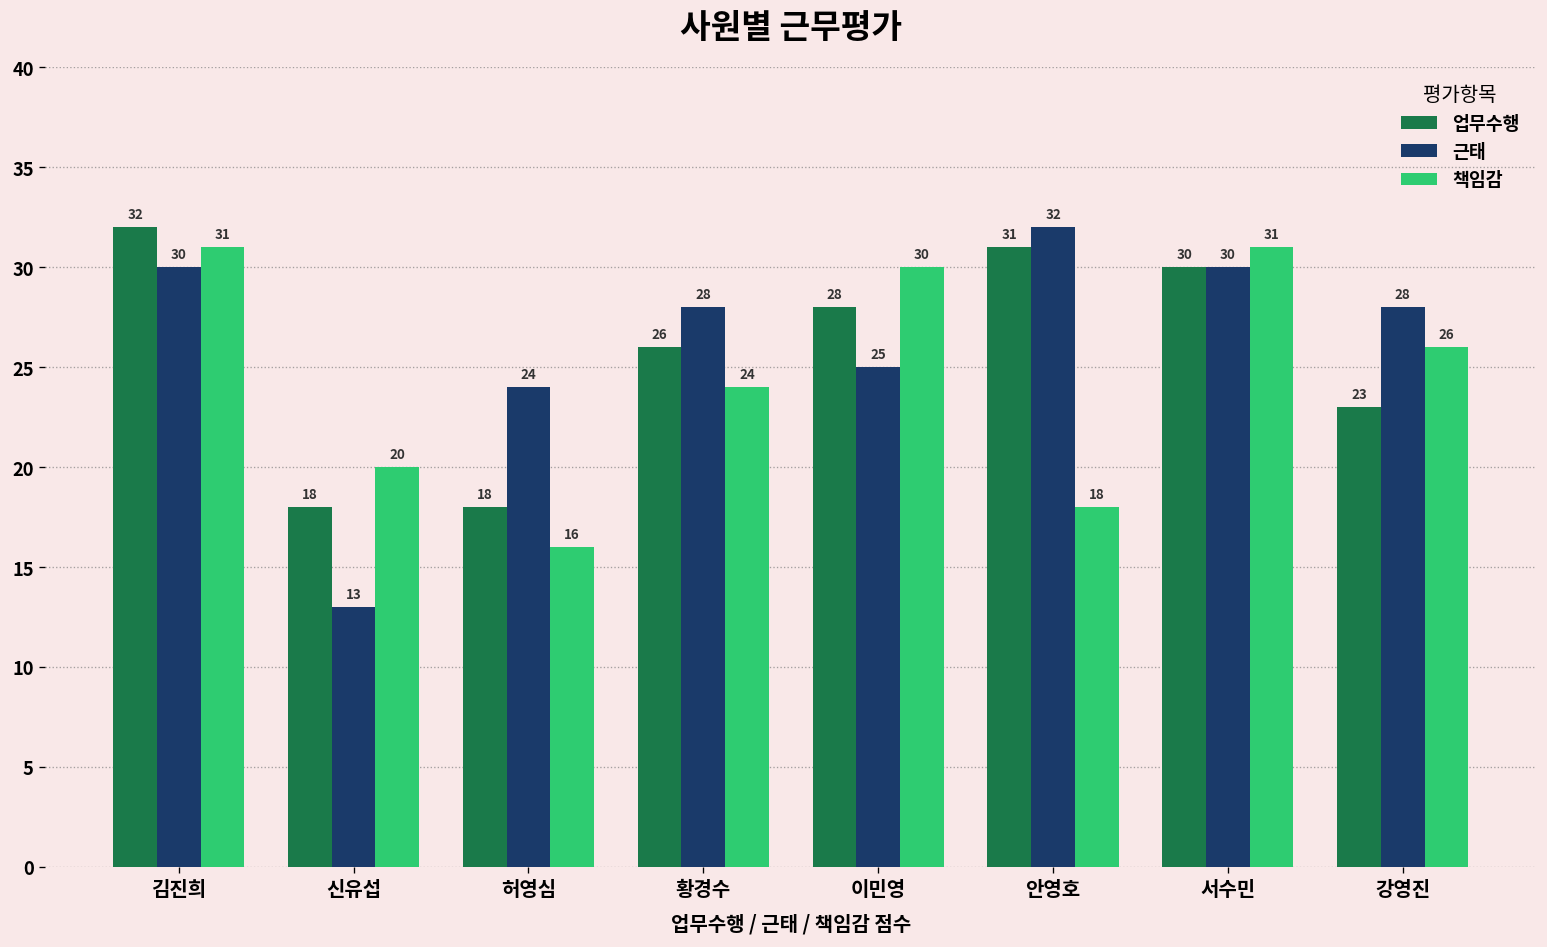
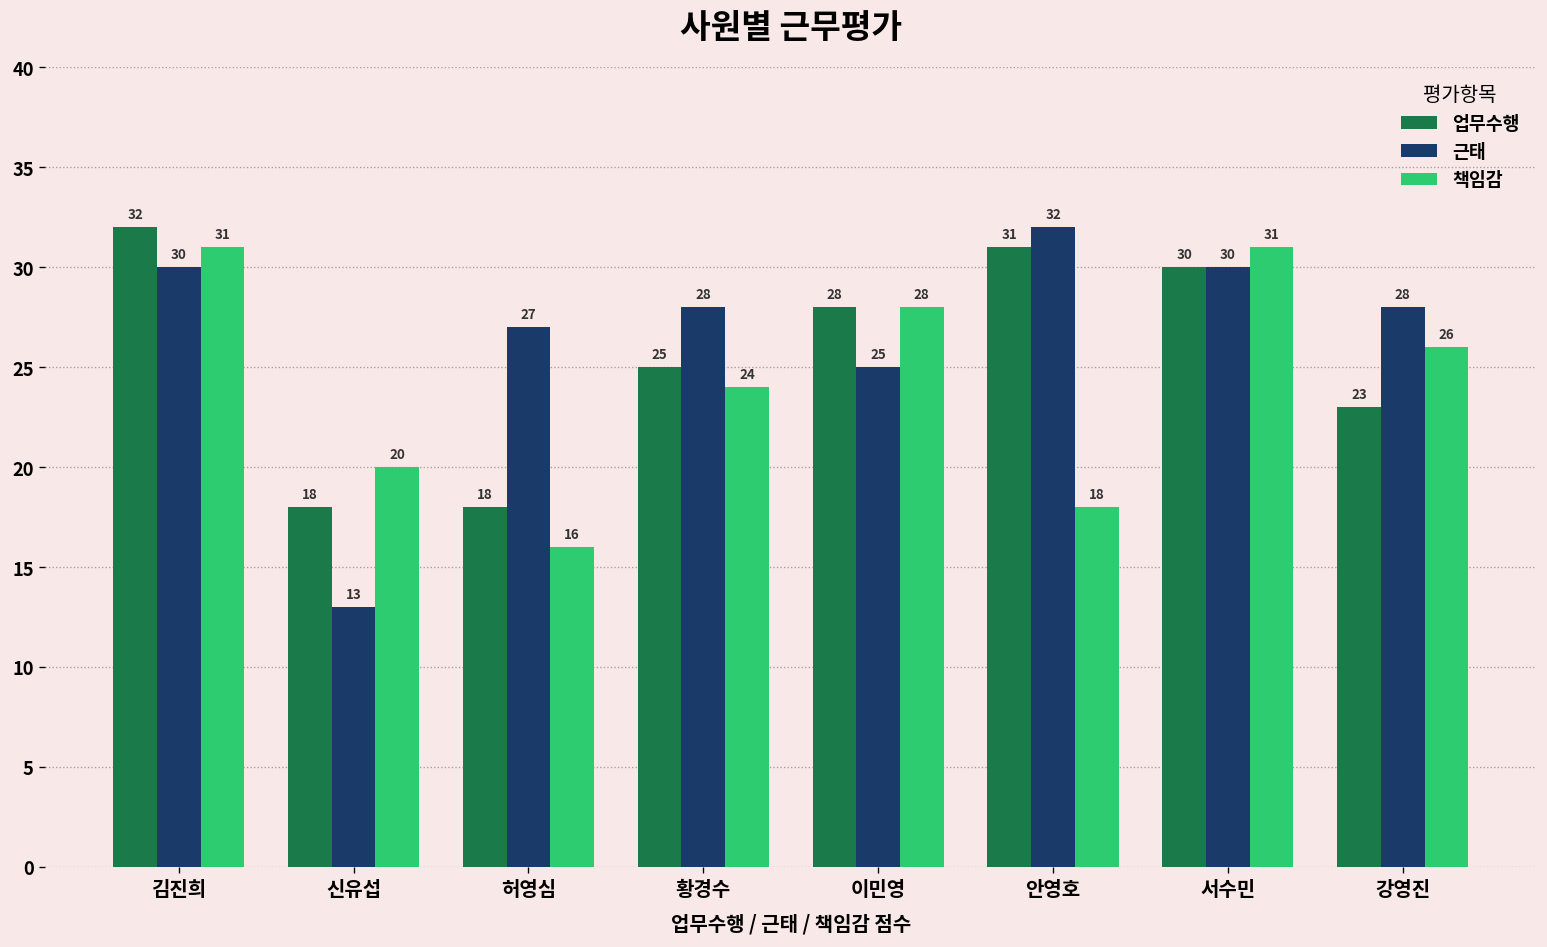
근태, 허영심: 24 -> 27
업무수행, 황경수: 26 -> 25
책임감, 이민영: 30 -> 28
